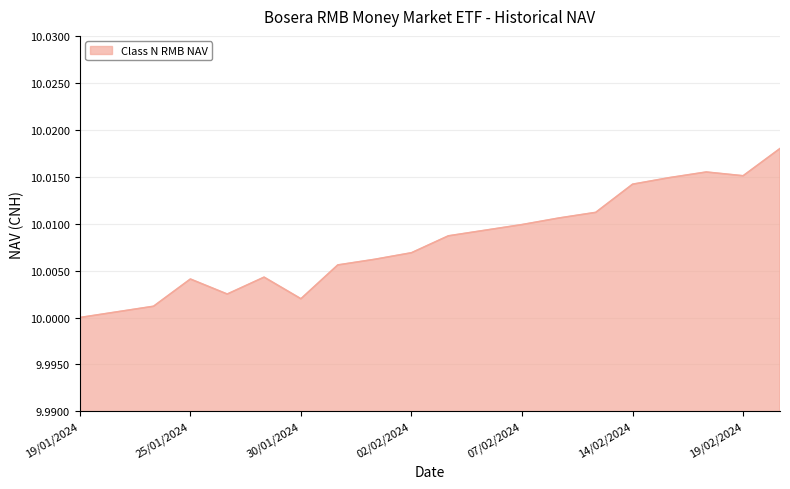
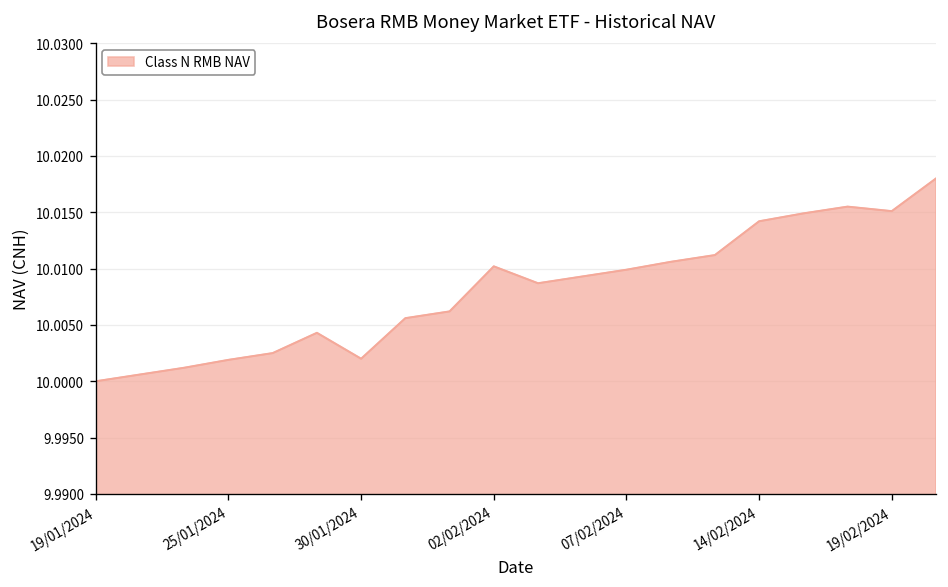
25/01/2024: 10.004 -> 10.002
02/02/2024: 10.007 -> 10.010
